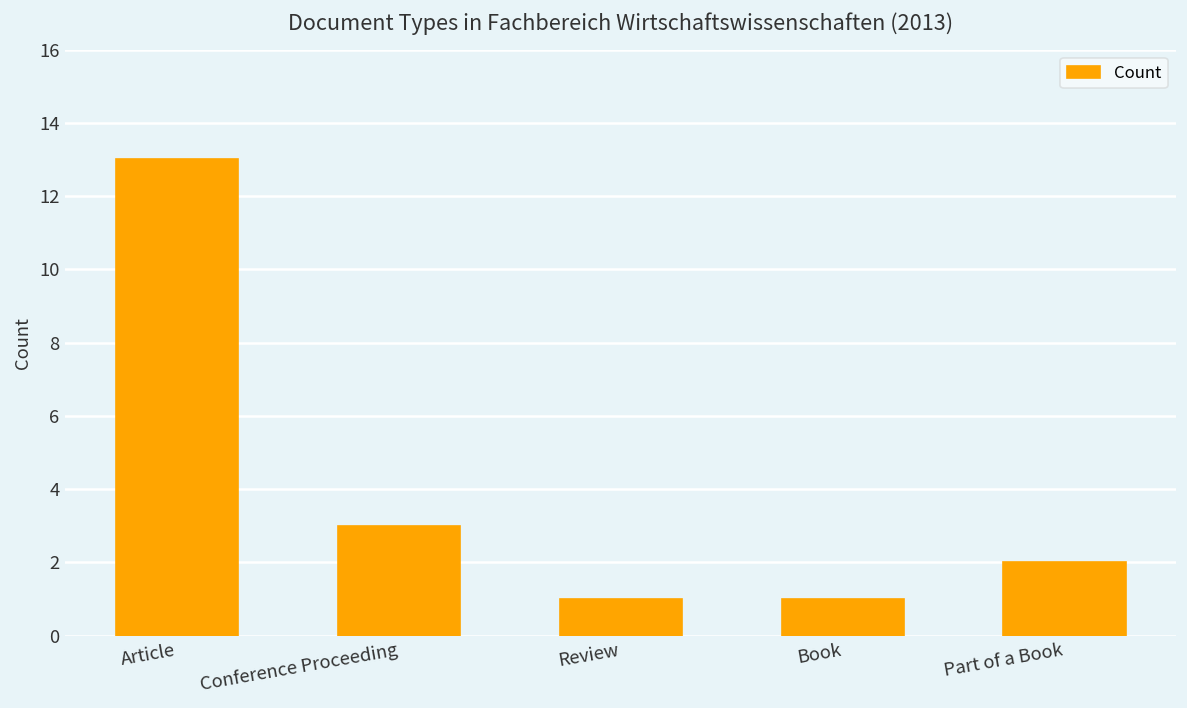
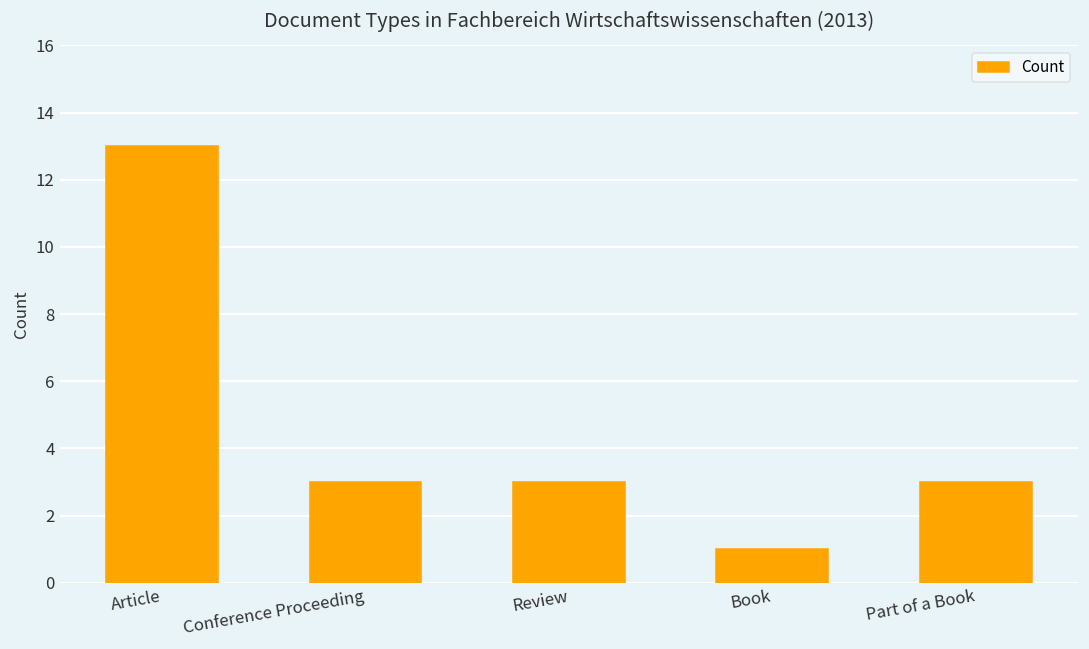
Review: 1 -> 3
Part of a Book: 2 -> 3
